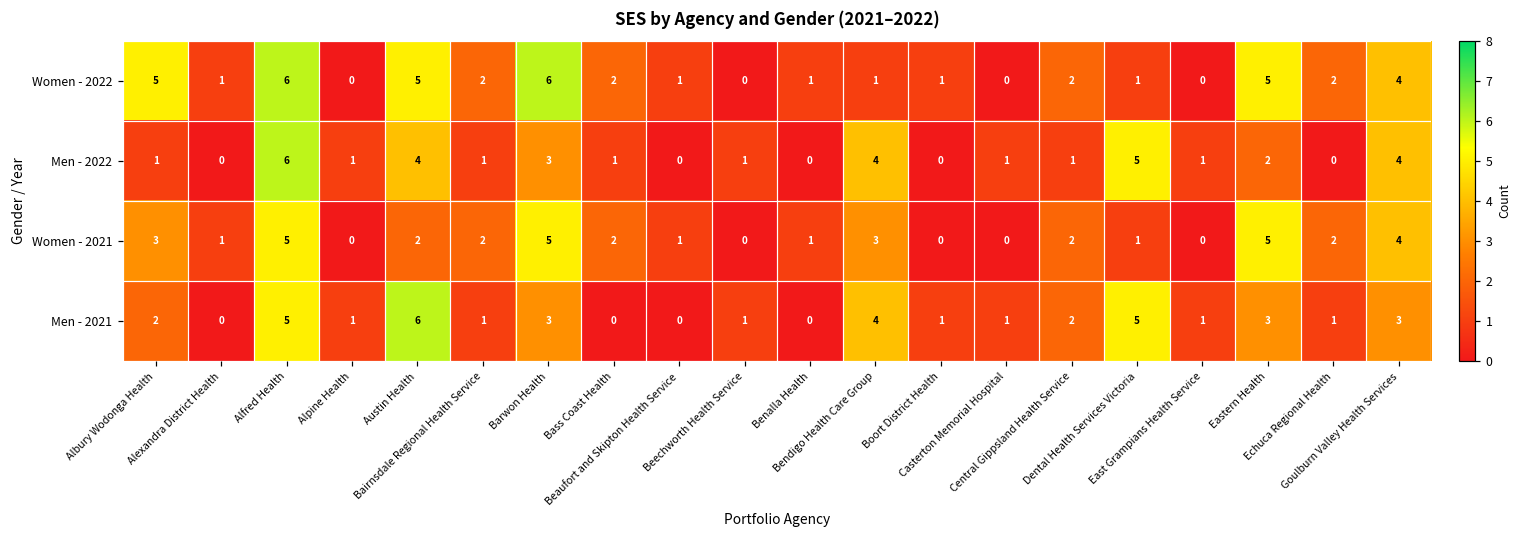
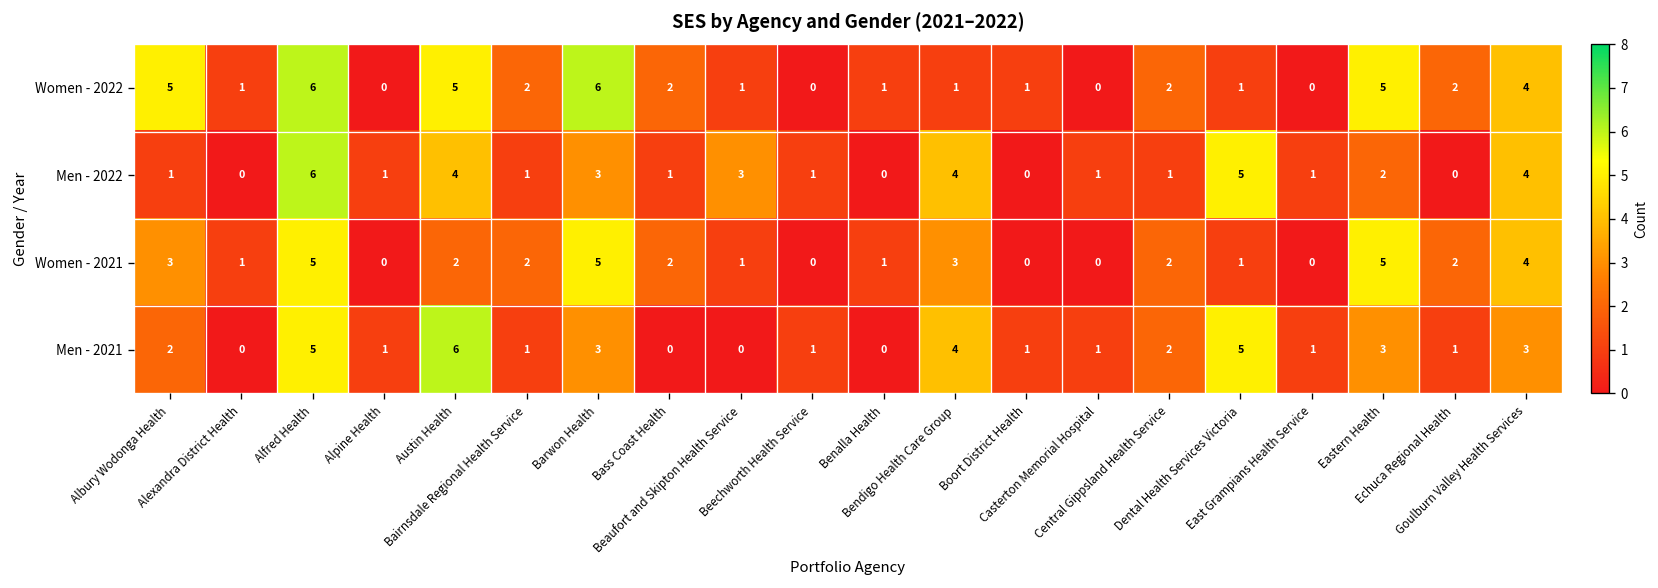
Men - 2022, Beaufort and Skipton Health Service: 0 -> 3
